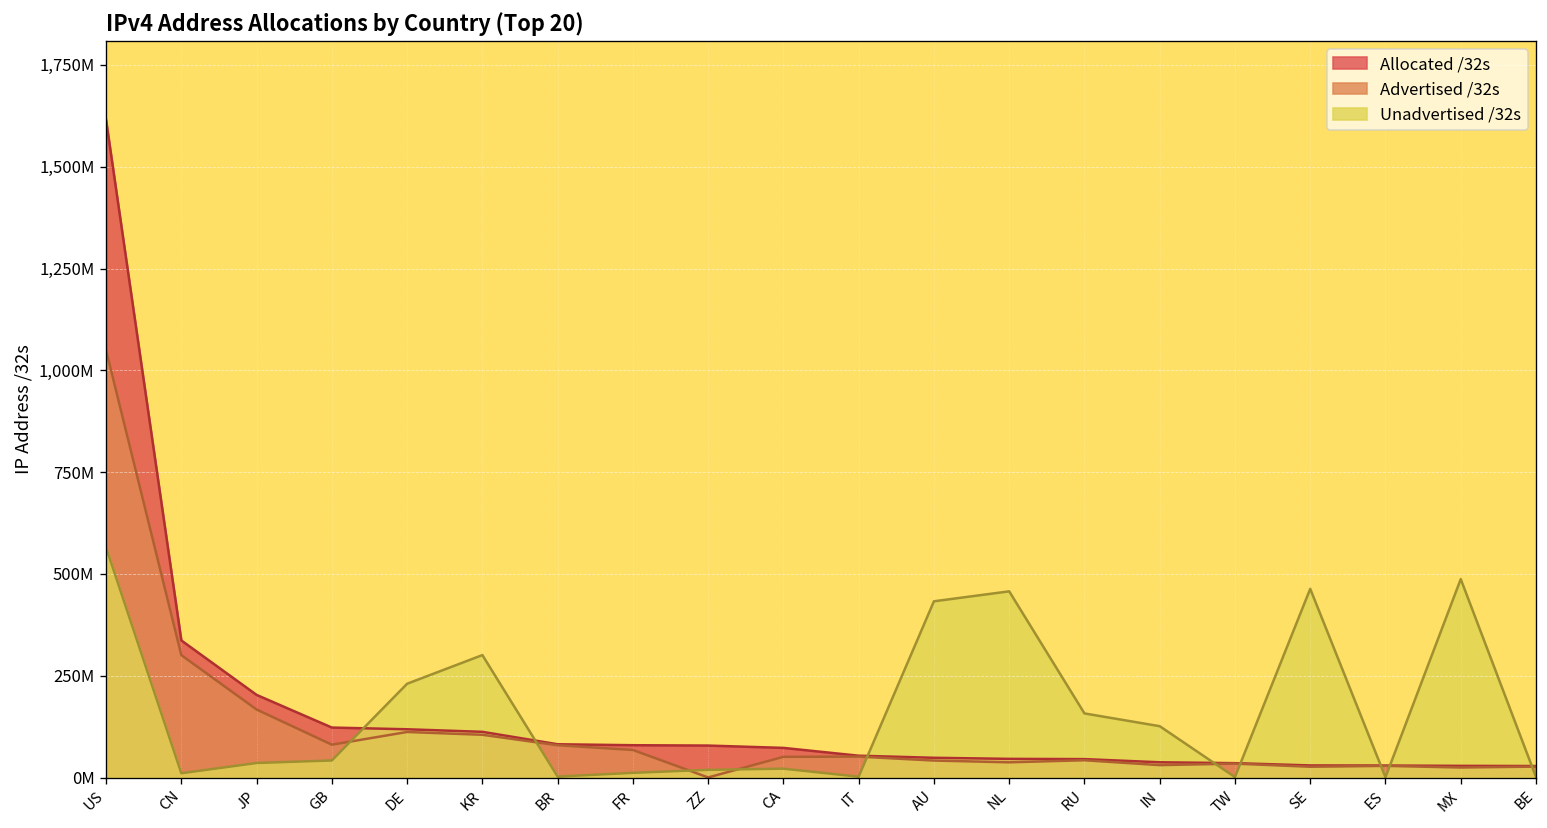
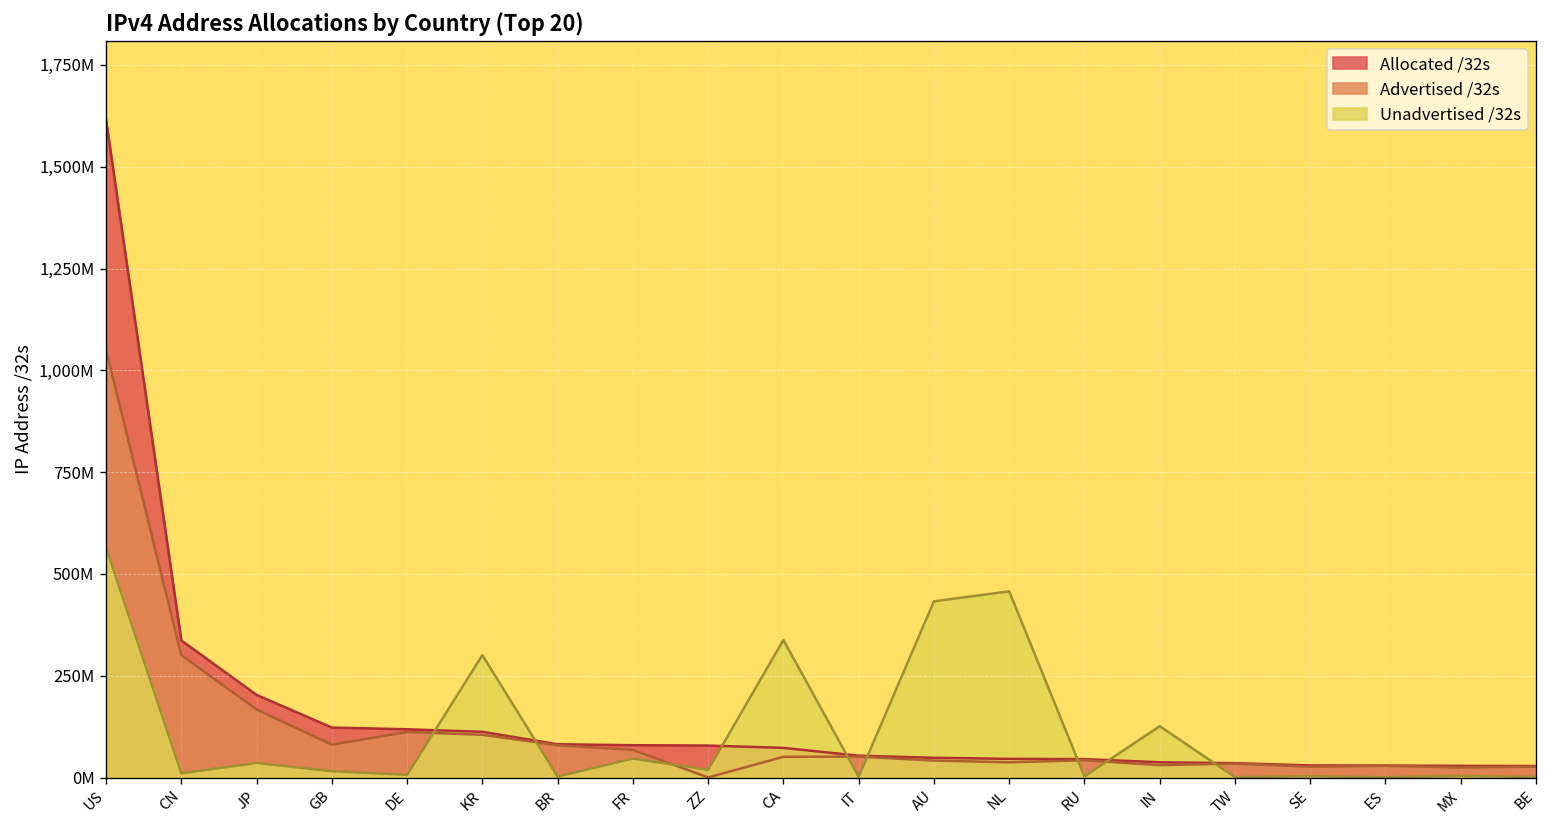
Unadvertised /32s, GB: 40,000,000 -> 20,000,000
Unadvertised /32s, DE: 230,000,000 -> 10,000,000
Unadvertised /32s, FR: 10,000,000 -> 50,000,000
Unadvertised /32s, CA: 20,000,000 -> 340,000,000
Unadvertised /32s, RU: 160,000,000 -> 0
Unadvertised /32s, SE: 460,000,000 -> 0
Unadvertised /32s, MX: 490,000,000 -> 0
